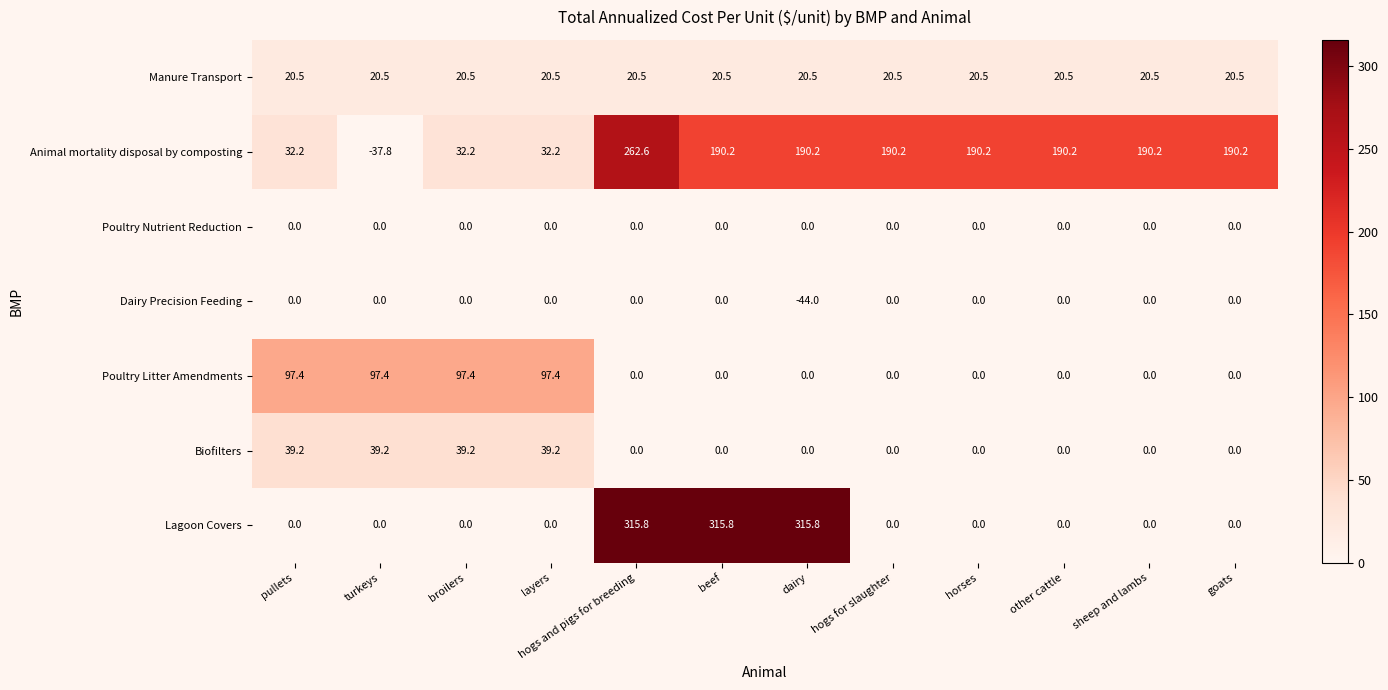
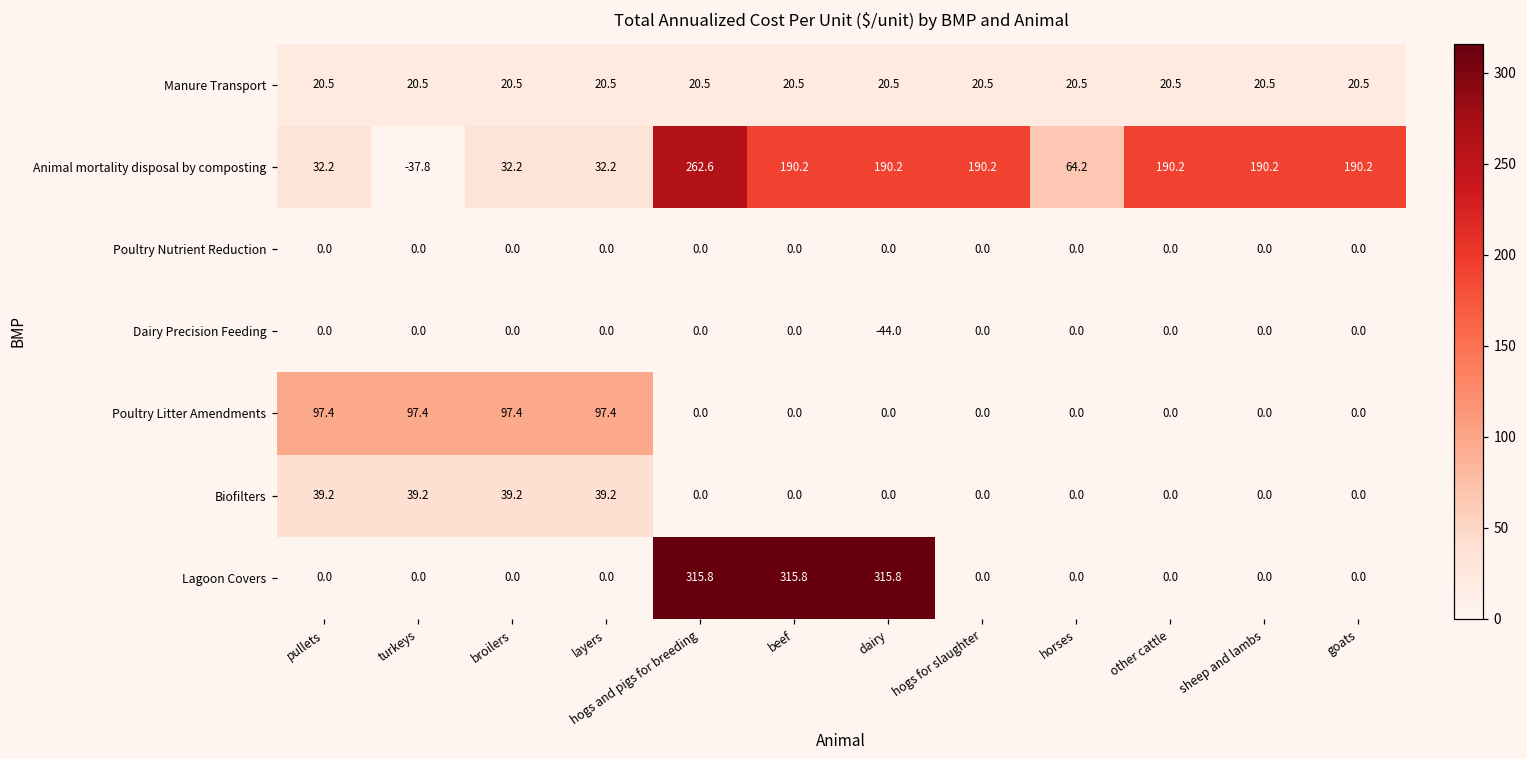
Animal mortality disposal by composting, horses: 190.2 -> 64.2
